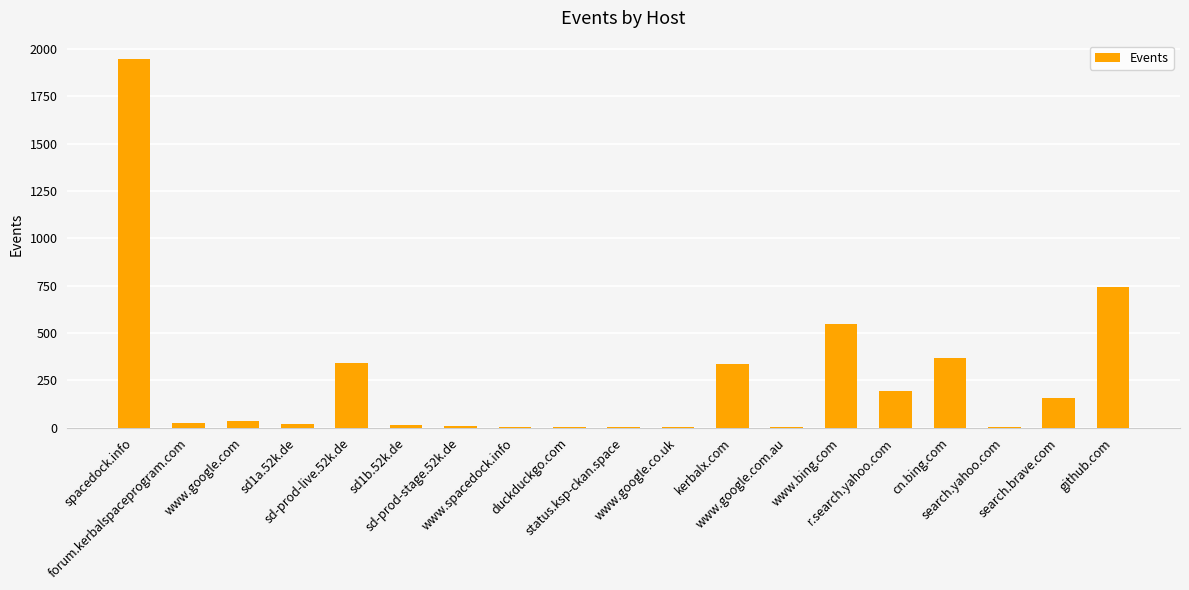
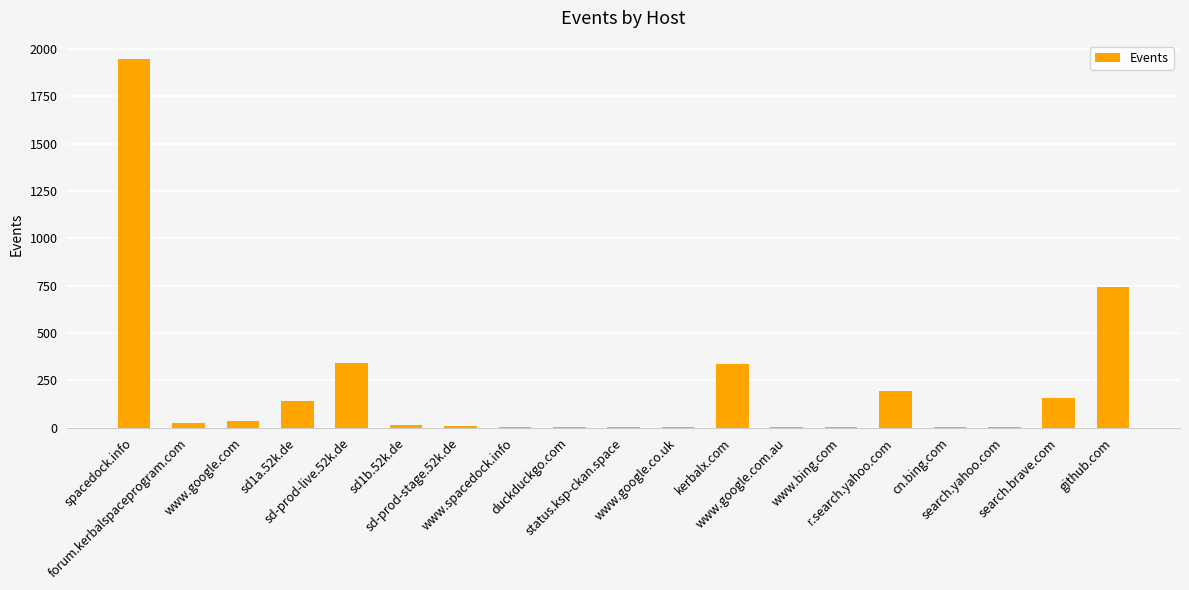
sd1a.52k.de: 20 -> 140
www.bing.com: 550 -> 0
cn.bing.com: 370 -> 0
